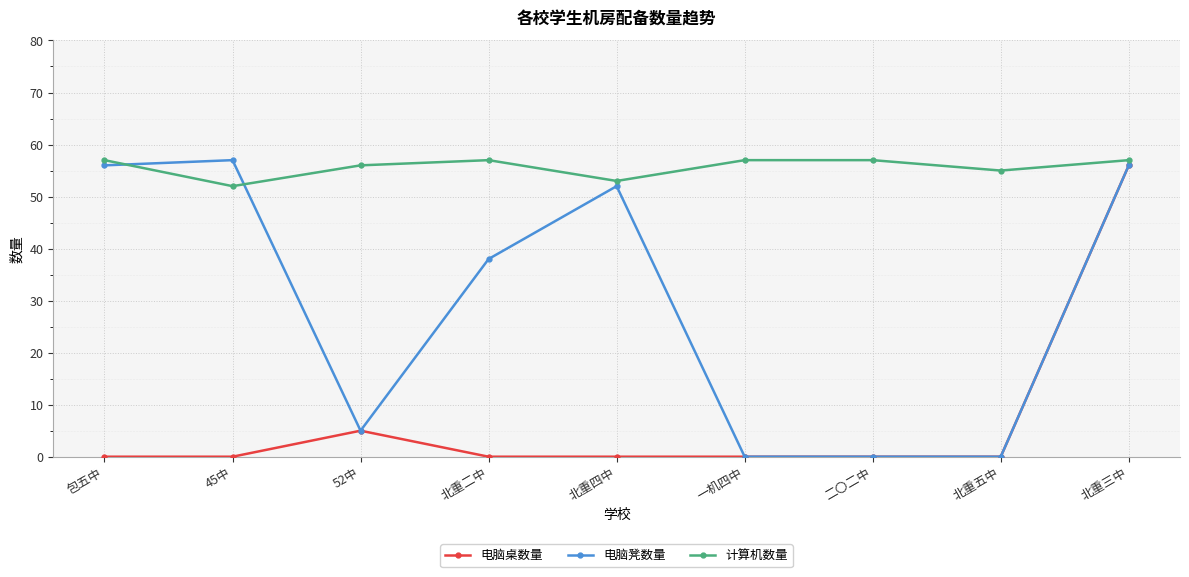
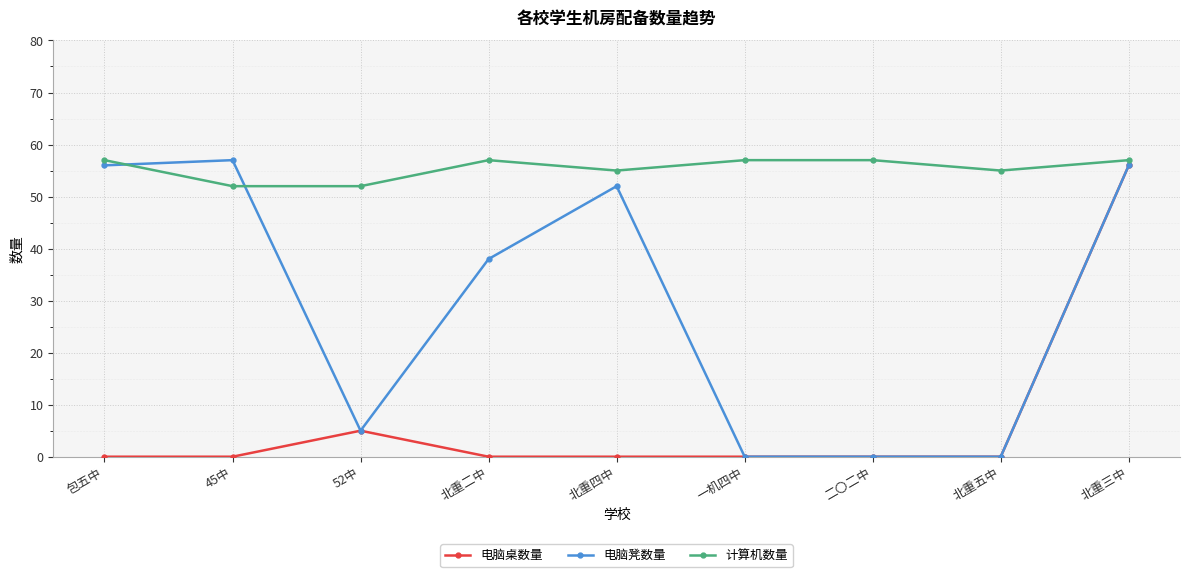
计算机数量, 52中: 56 -> 52
计算机数量, 北重四中: 53 -> 55
